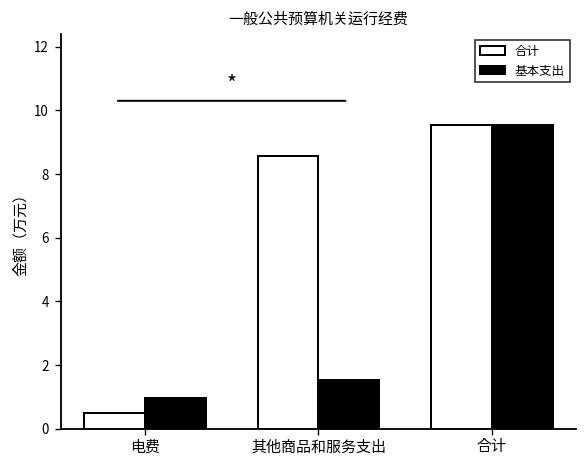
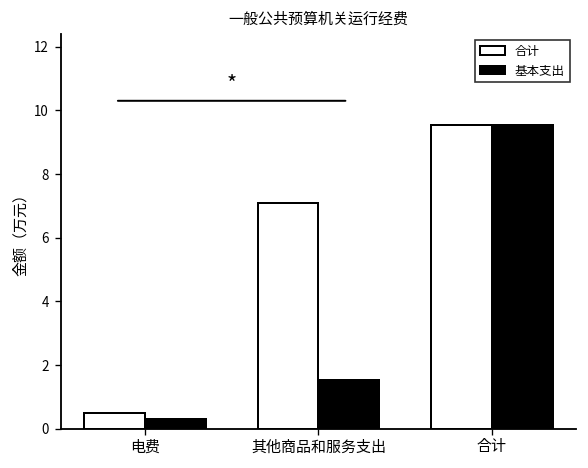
基本支出, 电费: 1.0 -> 0.3
合计, 其他商品和服务支出: 8.6 -> 7.1
